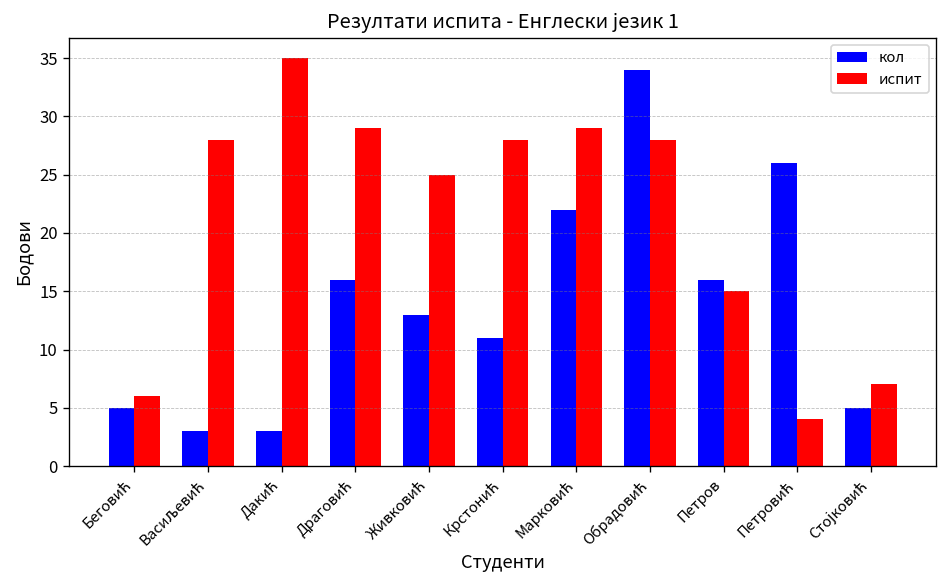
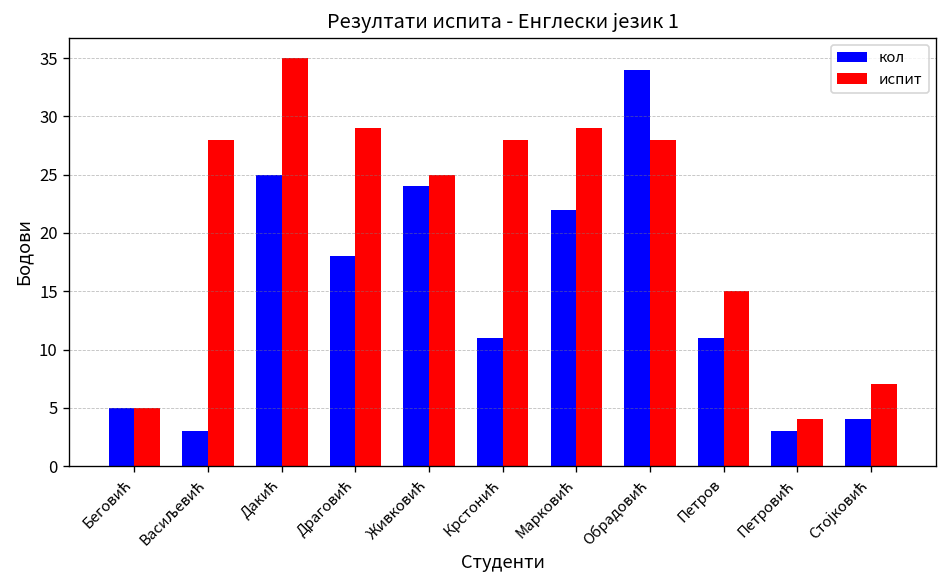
испит, Беговић: 6 -> 5
кол, Дакић: 3 -> 25
кол, Драговић: 16 -> 18
кол, Живковић: 13 -> 24
кол, Петров: 16 -> 11
кол, Петровић: 26 -> 3
кол, Стојковић: 5 -> 4
